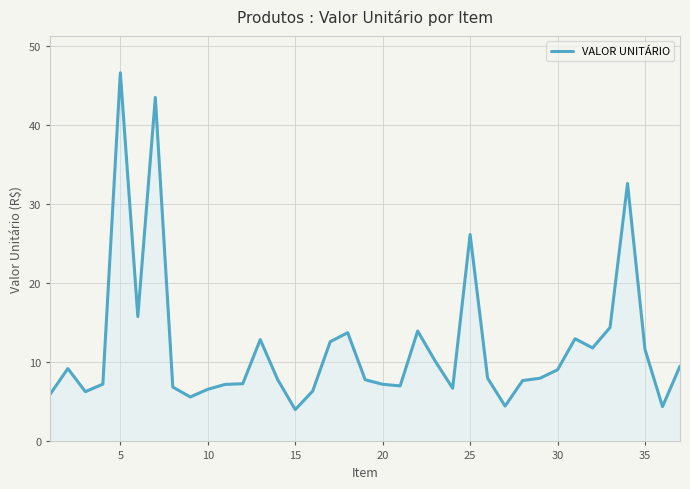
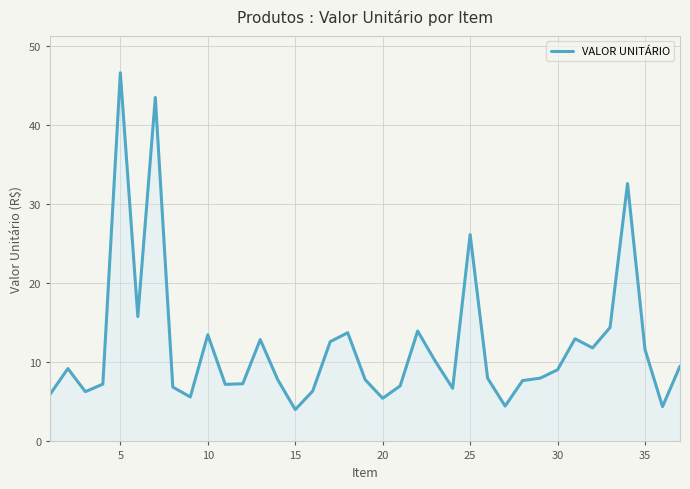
10: 7 -> 13
20: 7 -> 5
